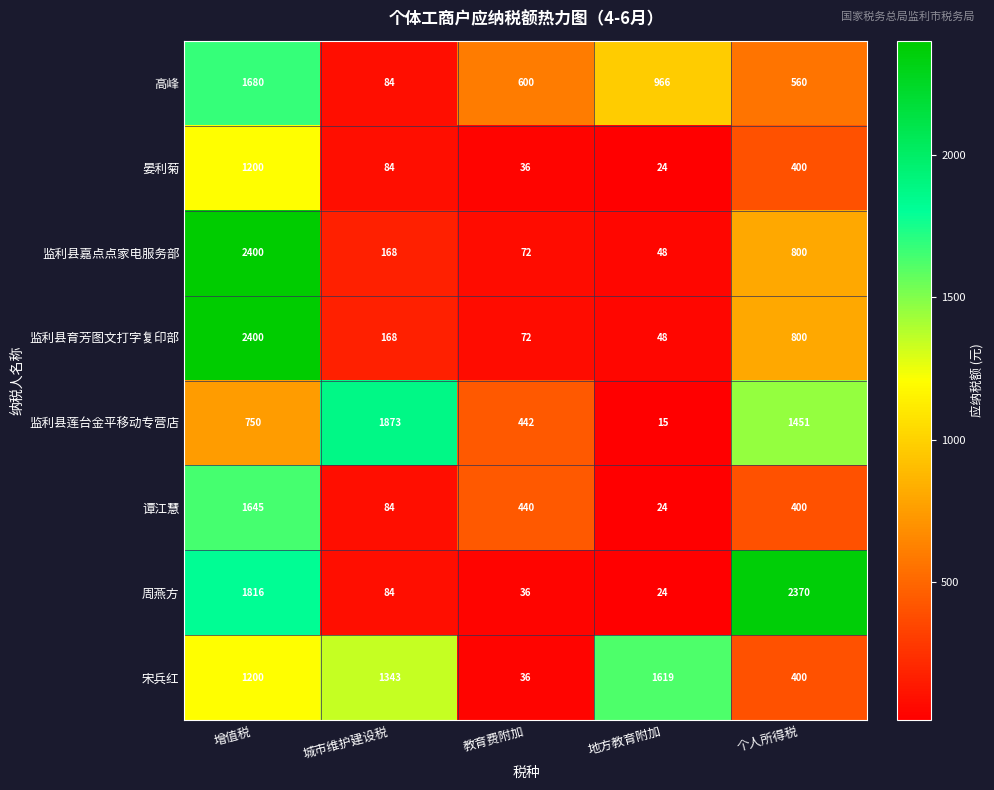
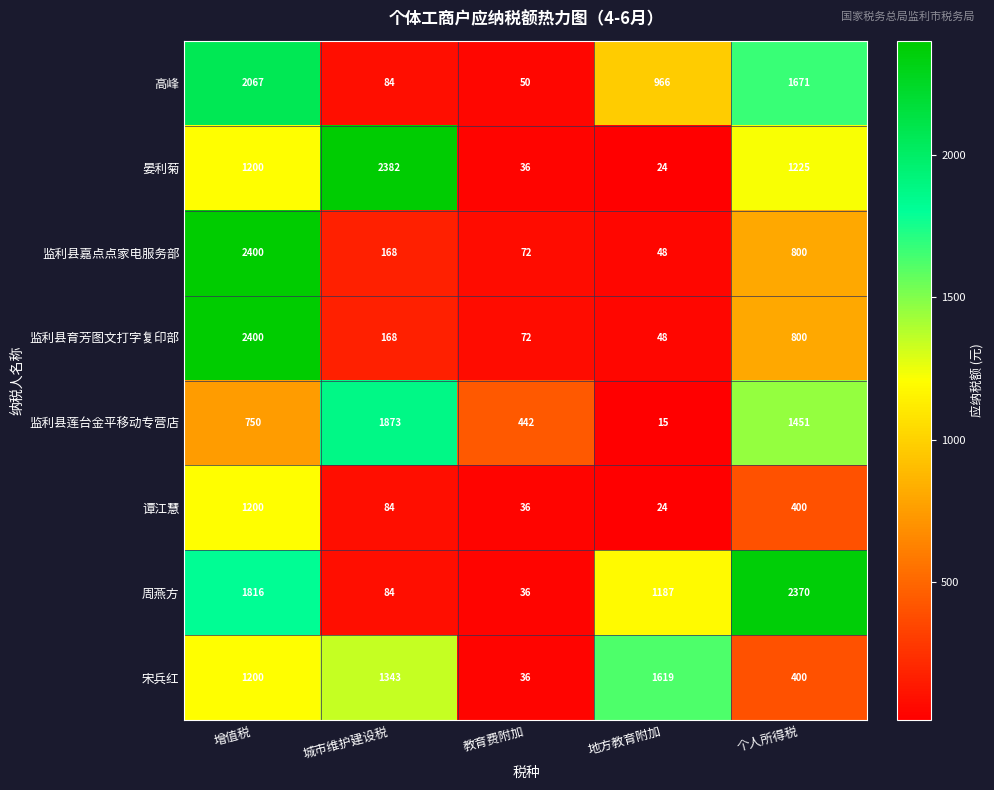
高峰, 增值税: 1680 -> 2067
高峰, 教育费附加: 600 -> 50
高峰, 个人所得税: 560 -> 1671
晏利菊, 城市维护建设税: 84 -> 2382
晏利菊, 个人所得税: 400 -> 1225
谭江慧, 增值税: 1645 -> 1200
谭江慧, 教育费附加: 440 -> 36
周燕方, 地方教育附加: 24 -> 1187
